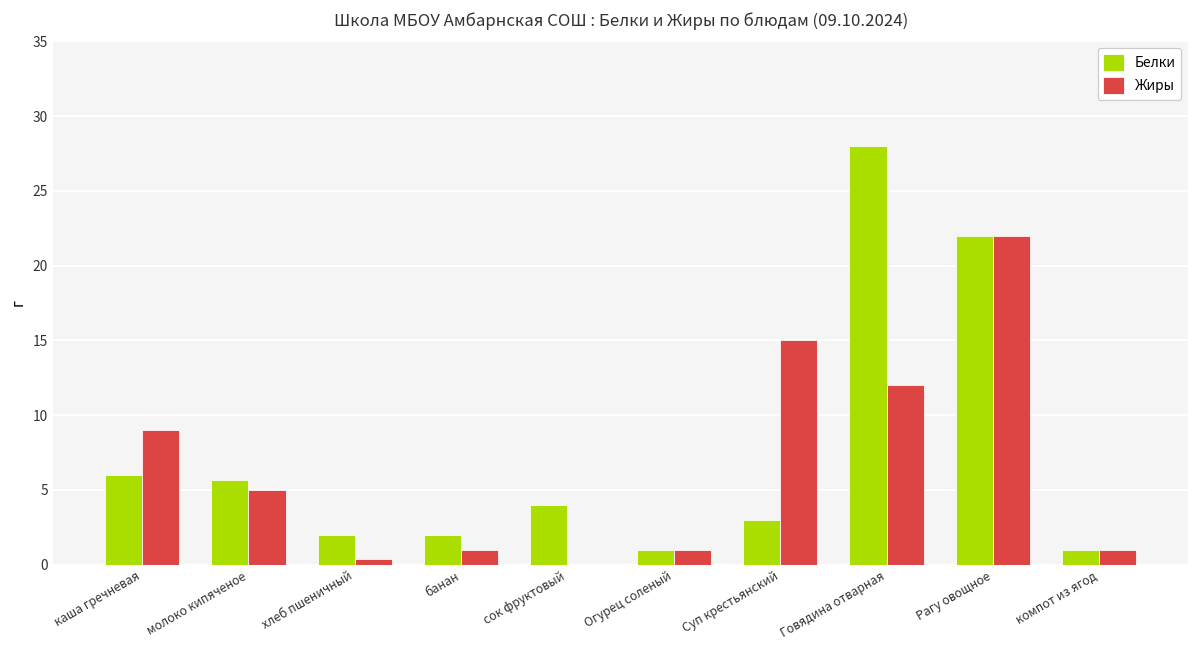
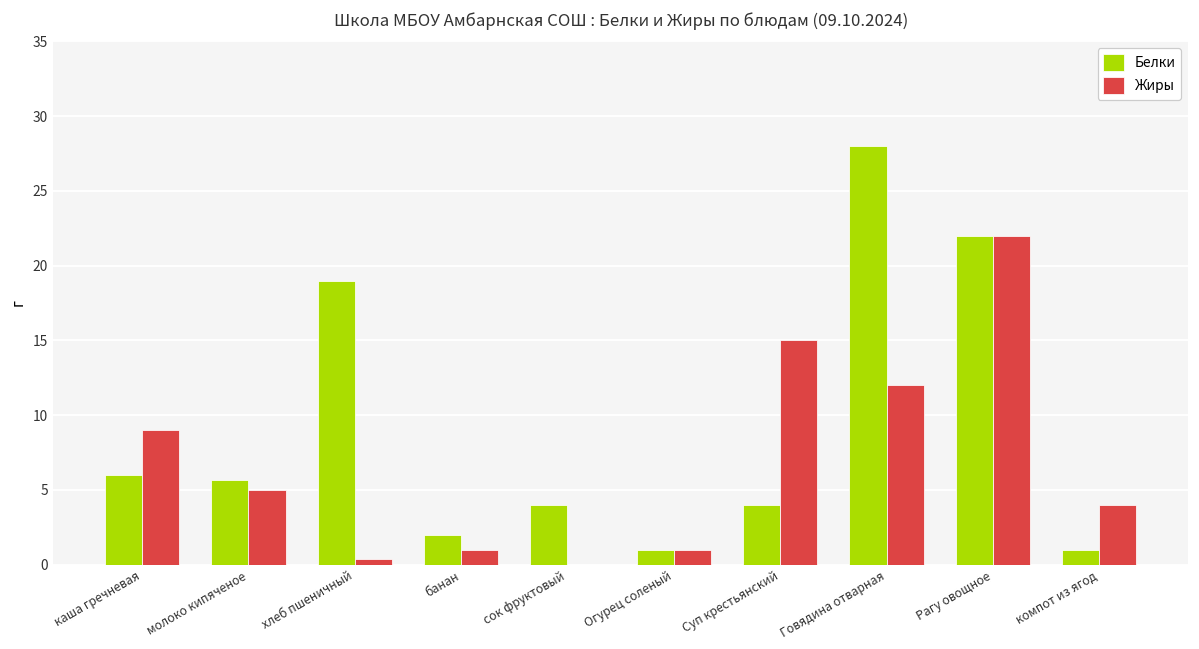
Белки, хлеб пшеничный: 2 -> 19
Белки, Суп крестьянский: 3 -> 4
Жиры, компот из ягод: 1 -> 4
